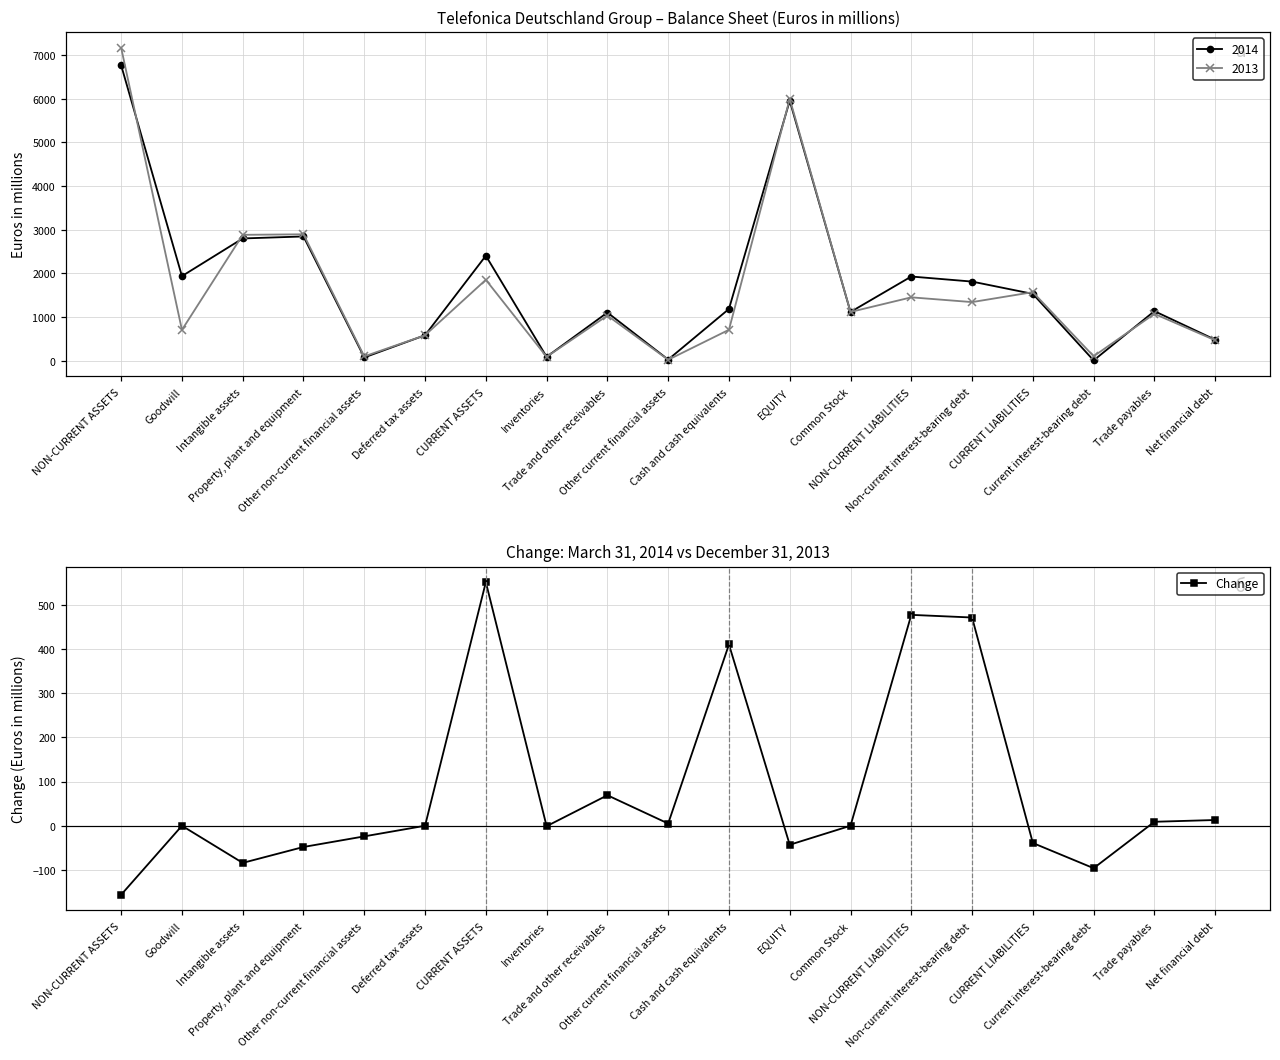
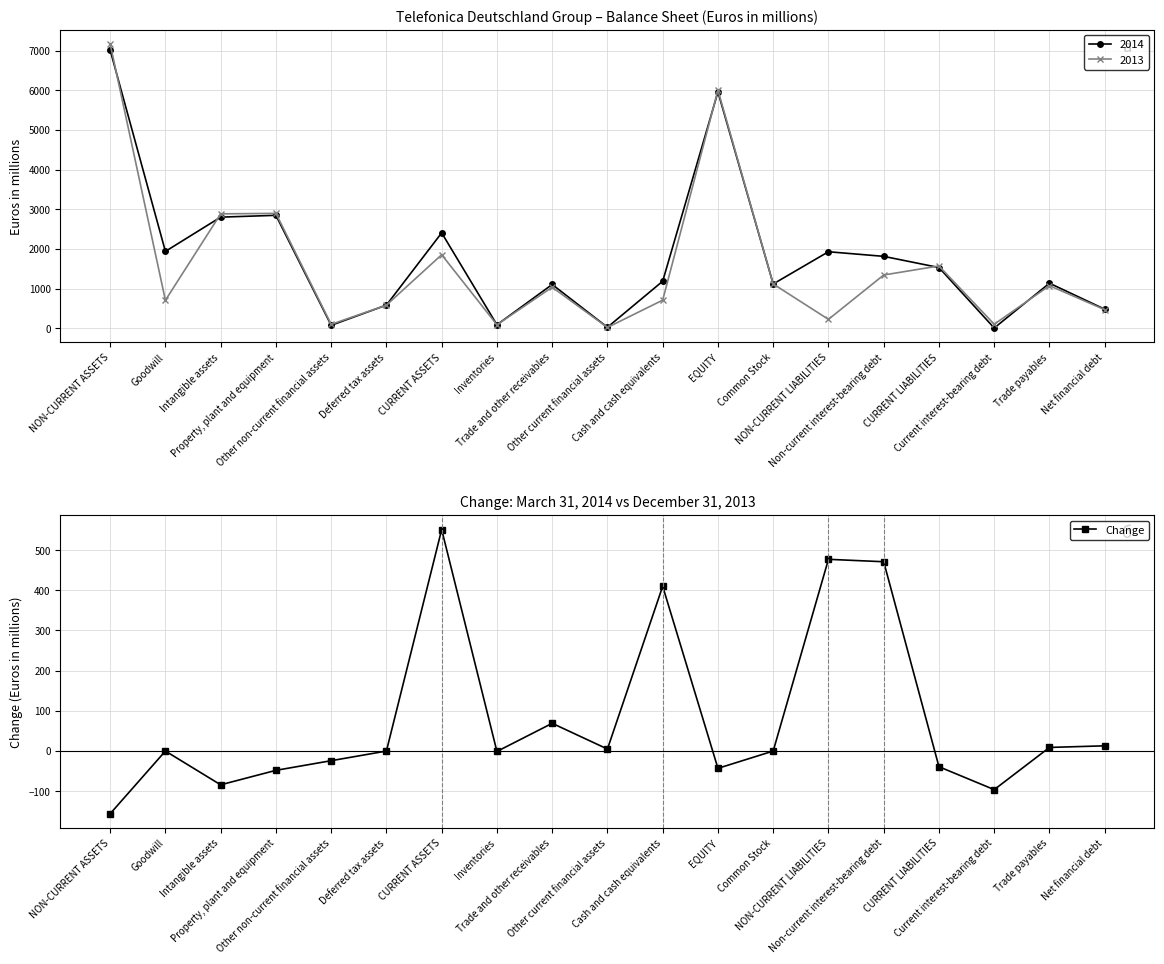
Telefonica Deutschland Group – Balance Sheet (Euros in millions), 2014, NON-CURRENT ASSETS: 6800 -> 7000
Telefonica Deutschland Group – Balance Sheet (Euros in millions), 2013, NON-CURRENT LIABILITIES: 1500 -> 200
